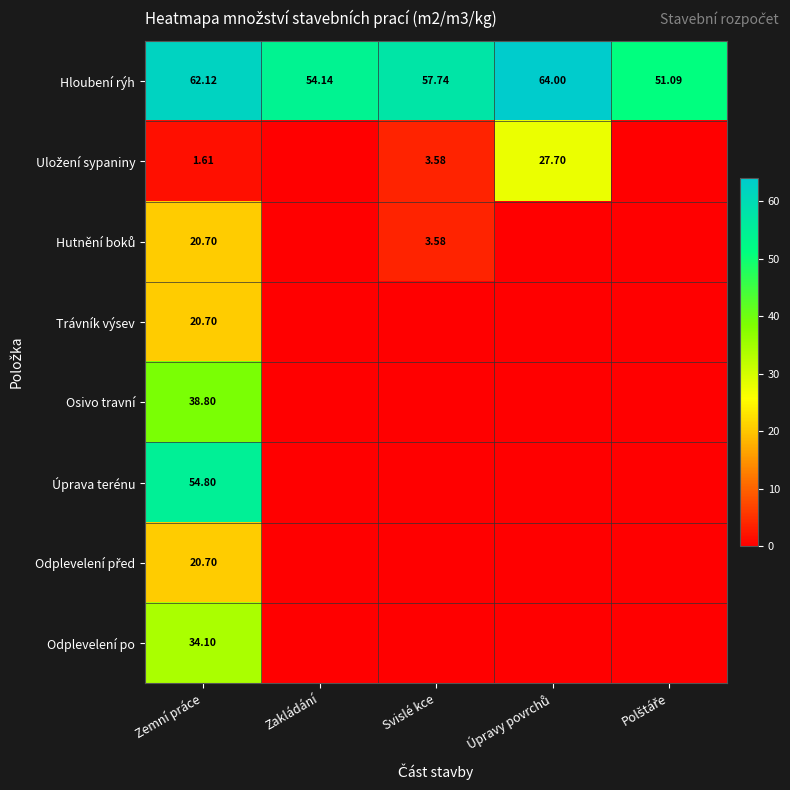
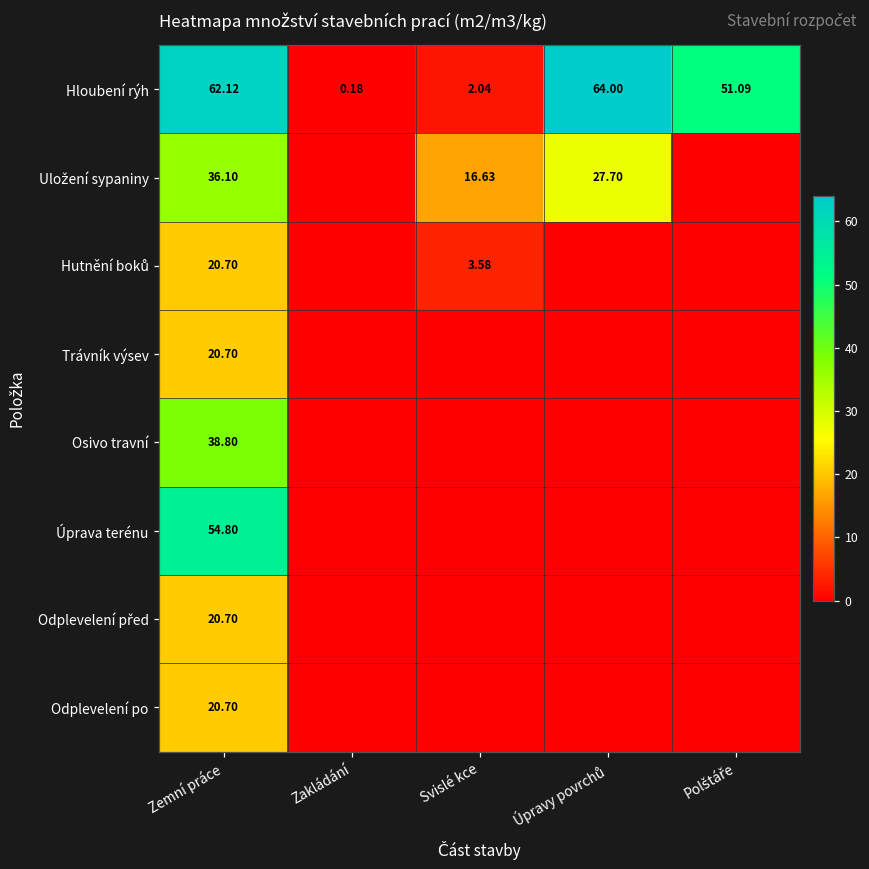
Hloubení rýh, Zakládání: 54.14 -> 0.18
Hloubení rýh, Svislé kce: 57.74 -> 2.04
Uložení sypaniny, Zemní práce: 1.61 -> 36.10
Uložení sypaniny, Svislé kce: 3.58 -> 16.63
Odplevelení po, Zemní práce: 34.10 -> 20.70
